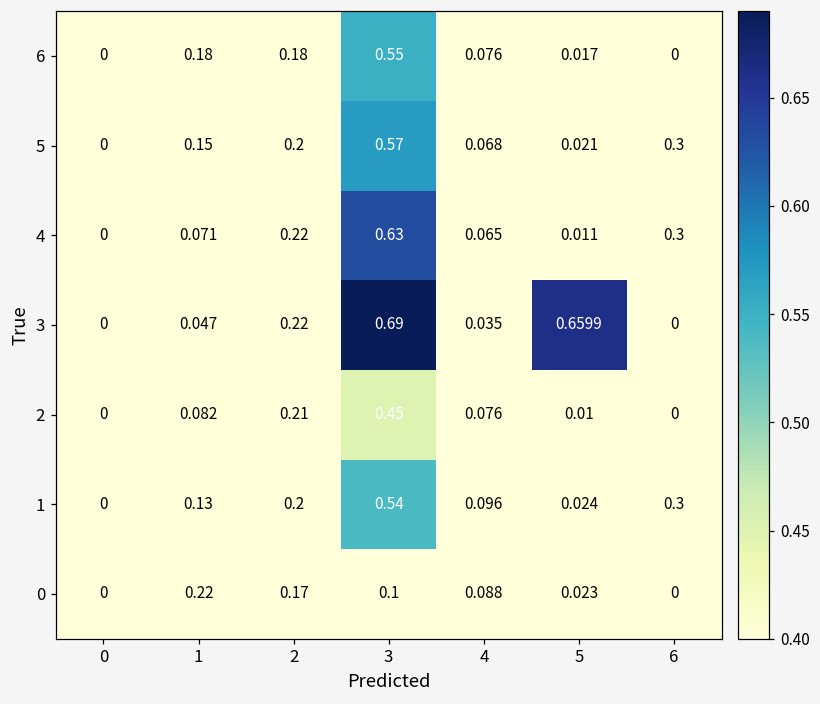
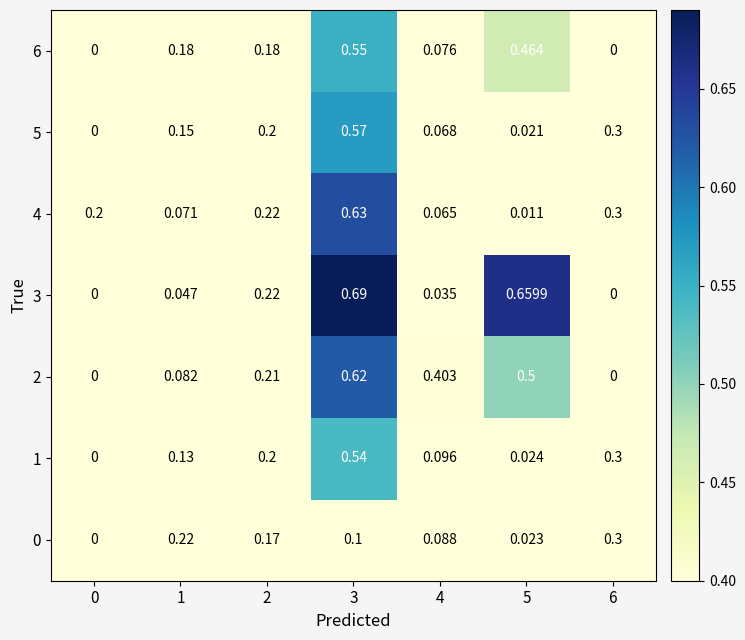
6, 5: 0.017 -> 0.464
4, 0: 0 -> 0.2
2, 3: 0.45 -> 0.62
2, 4: 0.076 -> 0.403
2, 5: 0.01 -> 0.5
0, 6: 0 -> 0.3
